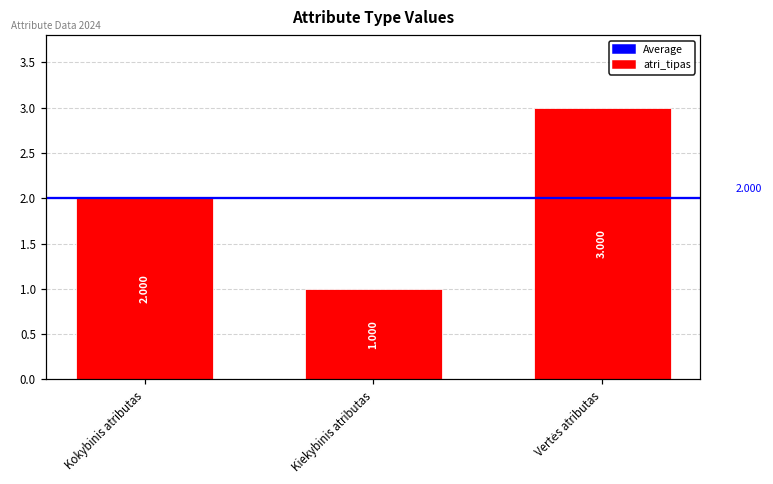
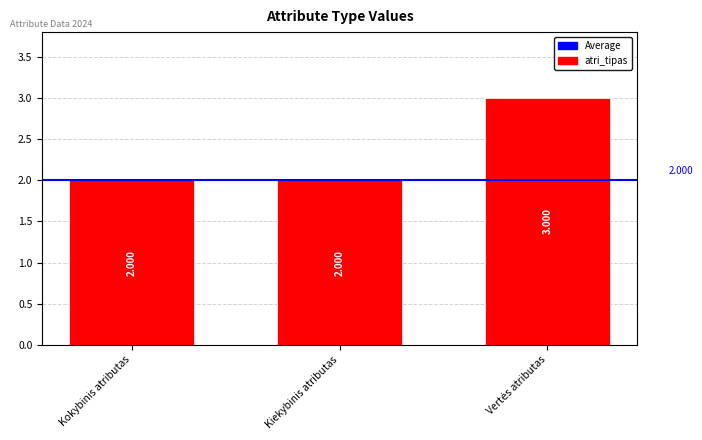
Kiekybinis atributas: 1.000 -> 2.000
